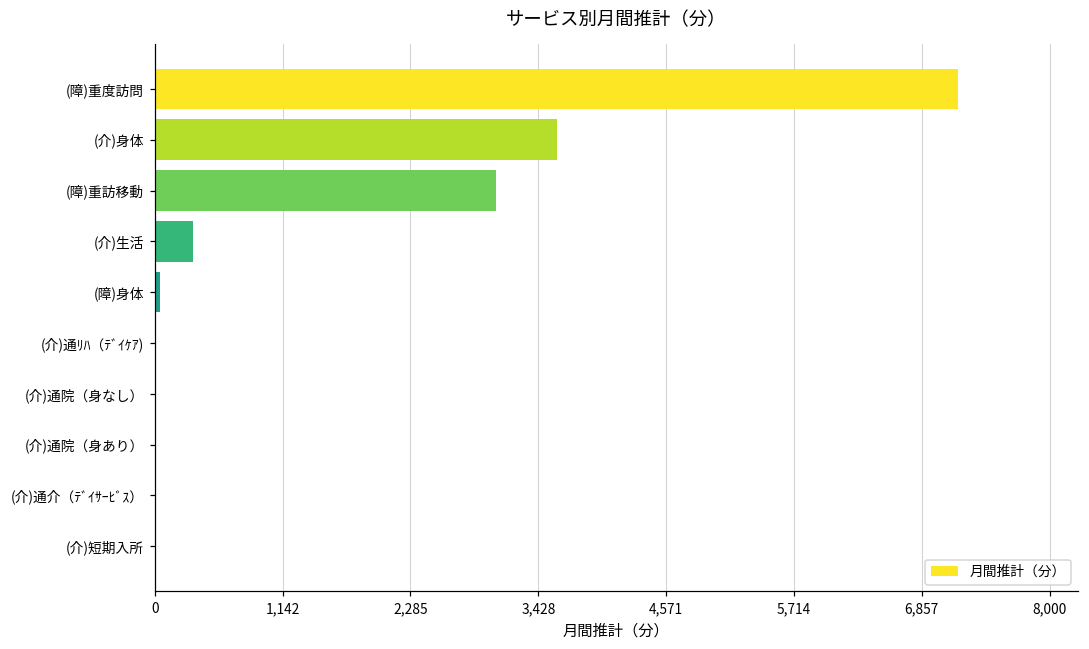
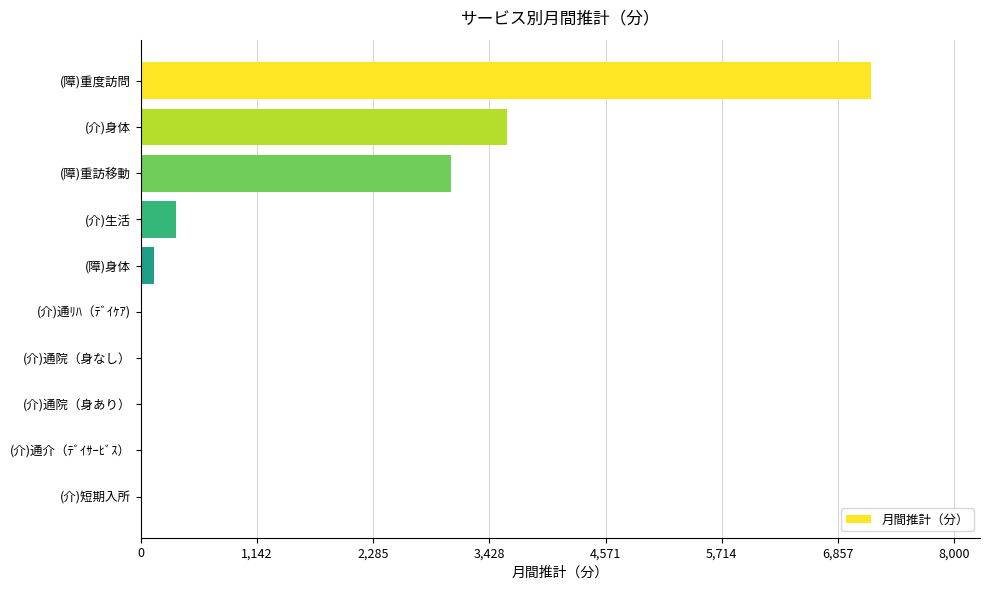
(障)身体: 40 -> 130
